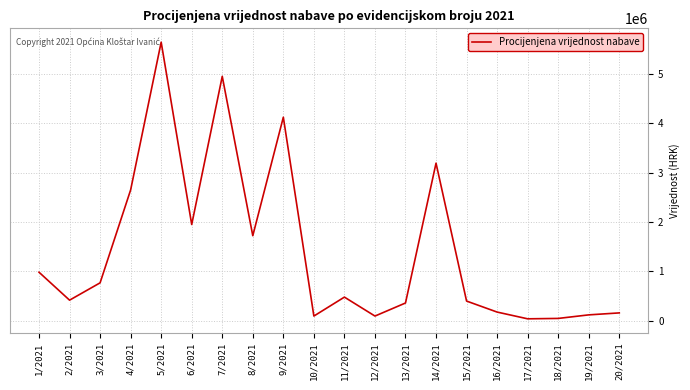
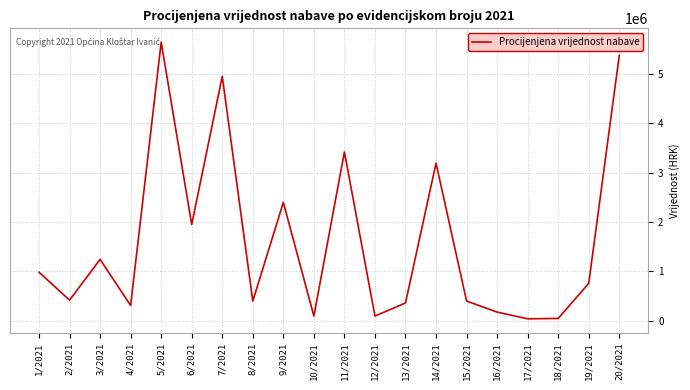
3/2021: 800000 -> 1200000
4/2021: 2700000 -> 300000
8/2021: 1700000 -> 400000
9/2021: 4100000 -> 2400000
11/2021: 500000 -> 3400000
19/2021: 100000 -> 800000
20/2021: 200000 -> 5400000
